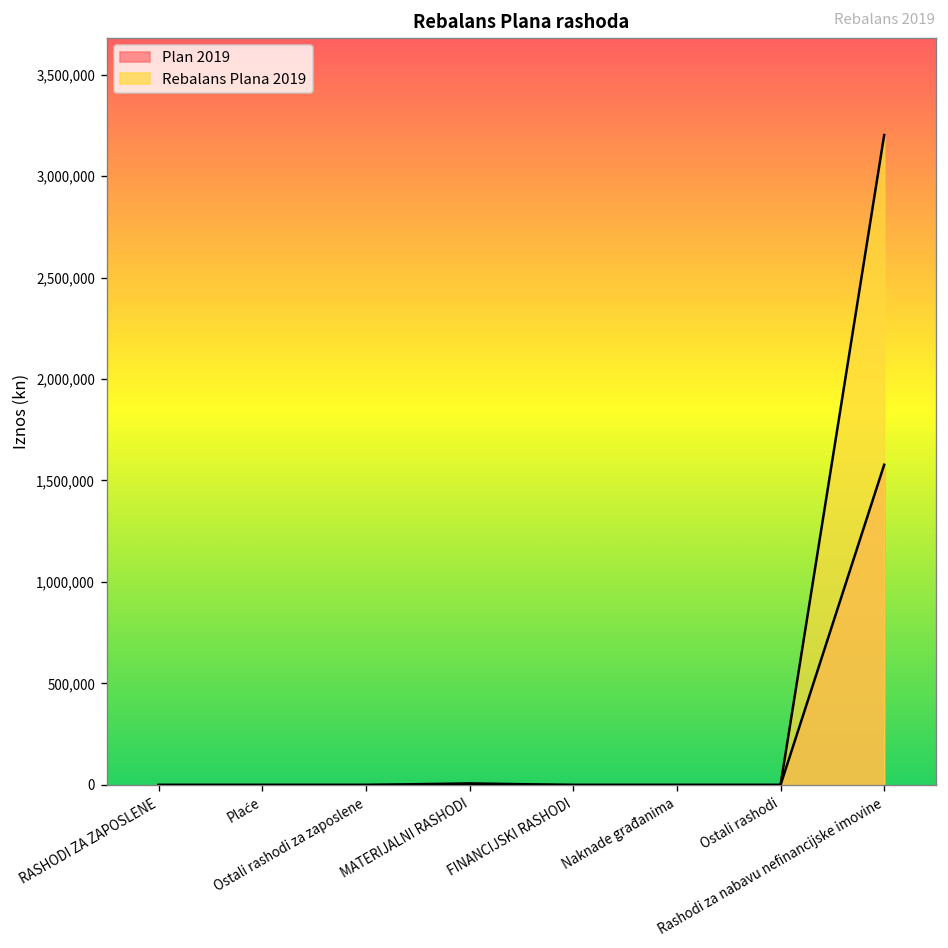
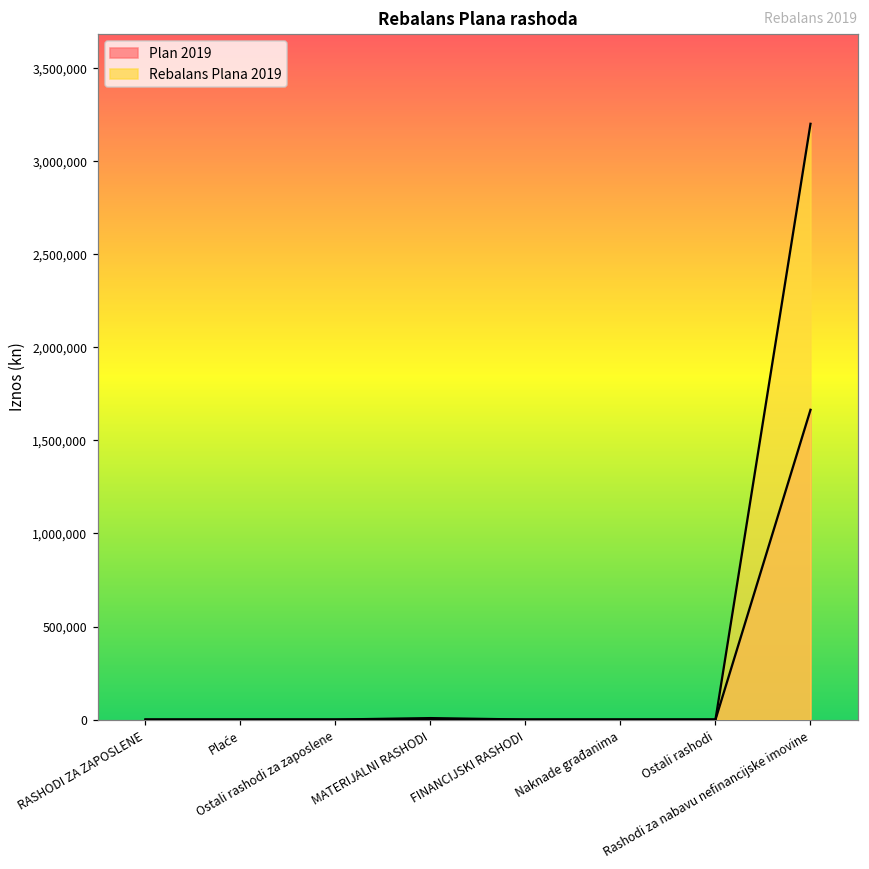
Plan 2019, Rashodi za nabavu nefinancijske imovine: 1,580,000 -> 1,660,000
